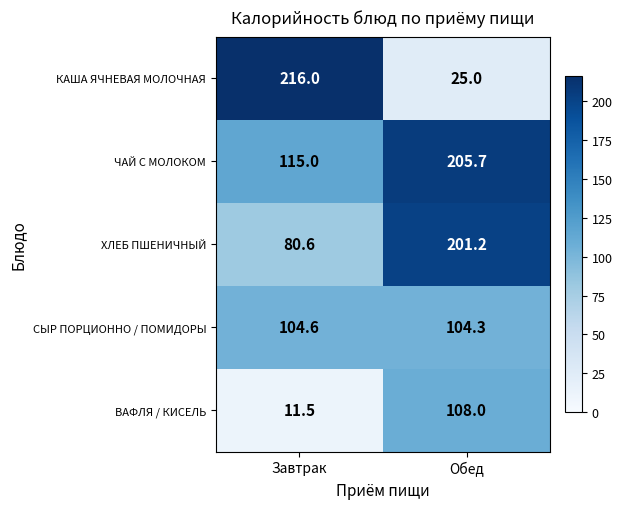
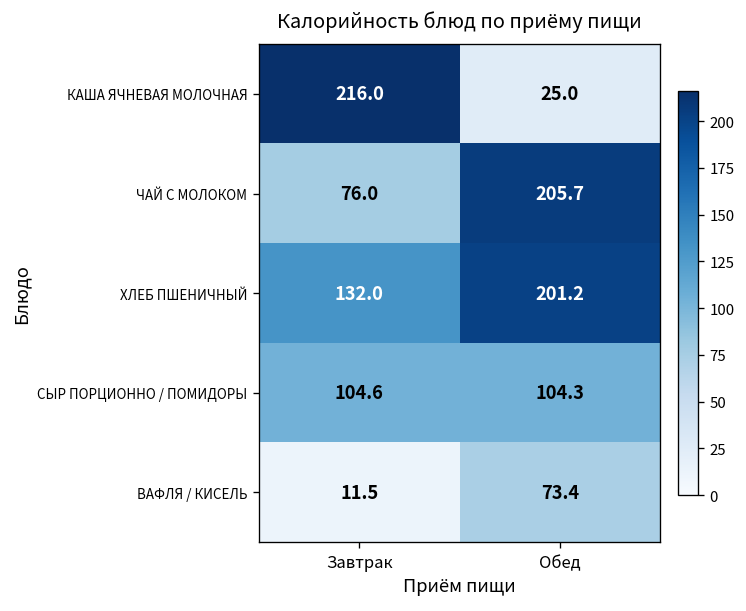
ЧАЙ С МОЛОКОМ, Завтрак: 115.0 -> 76.0
ХЛЕБ ПШЕНИЧНЫЙ, Завтрак: 80.6 -> 132.0
ВАФЛЯ / КИСЕЛЬ, Обед: 108.0 -> 73.4
